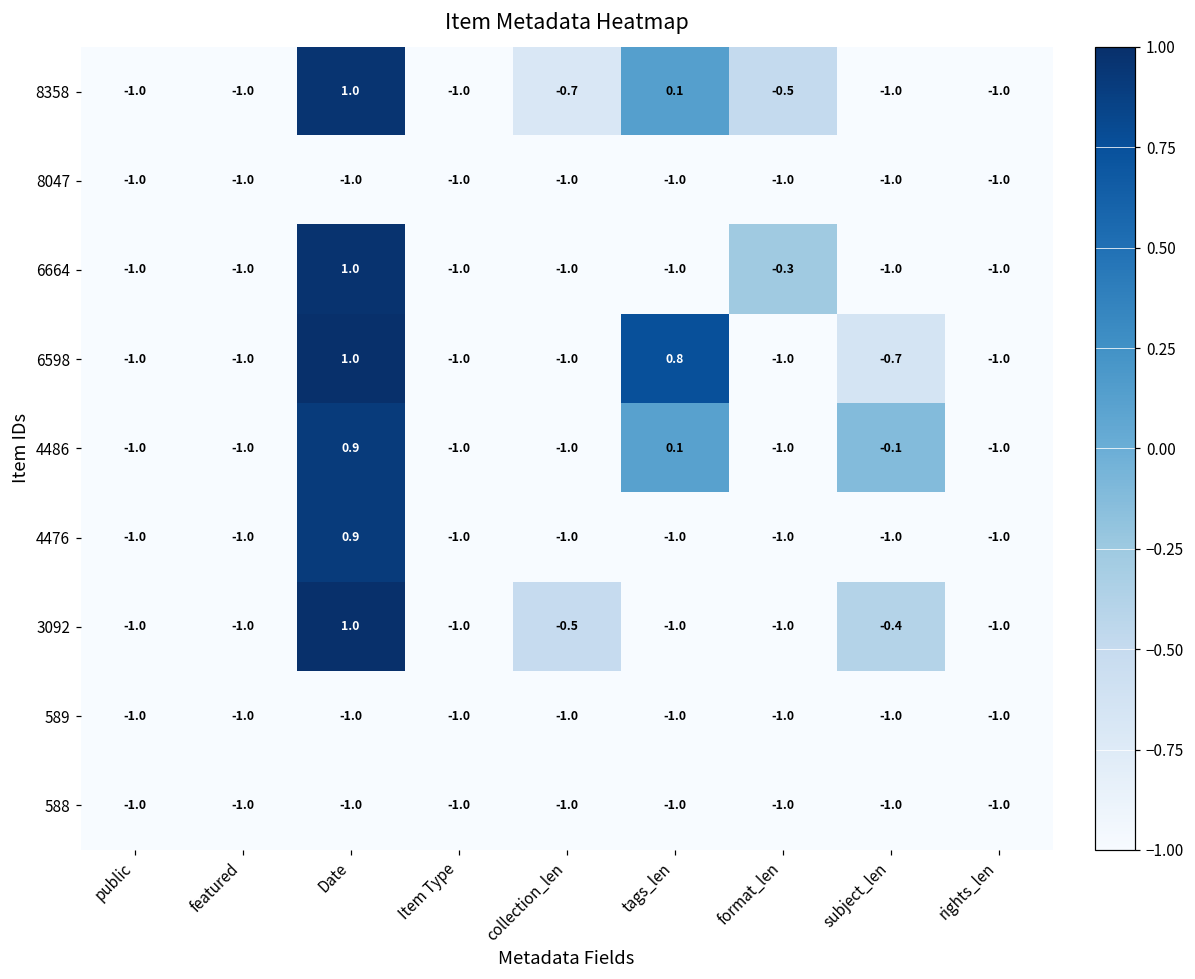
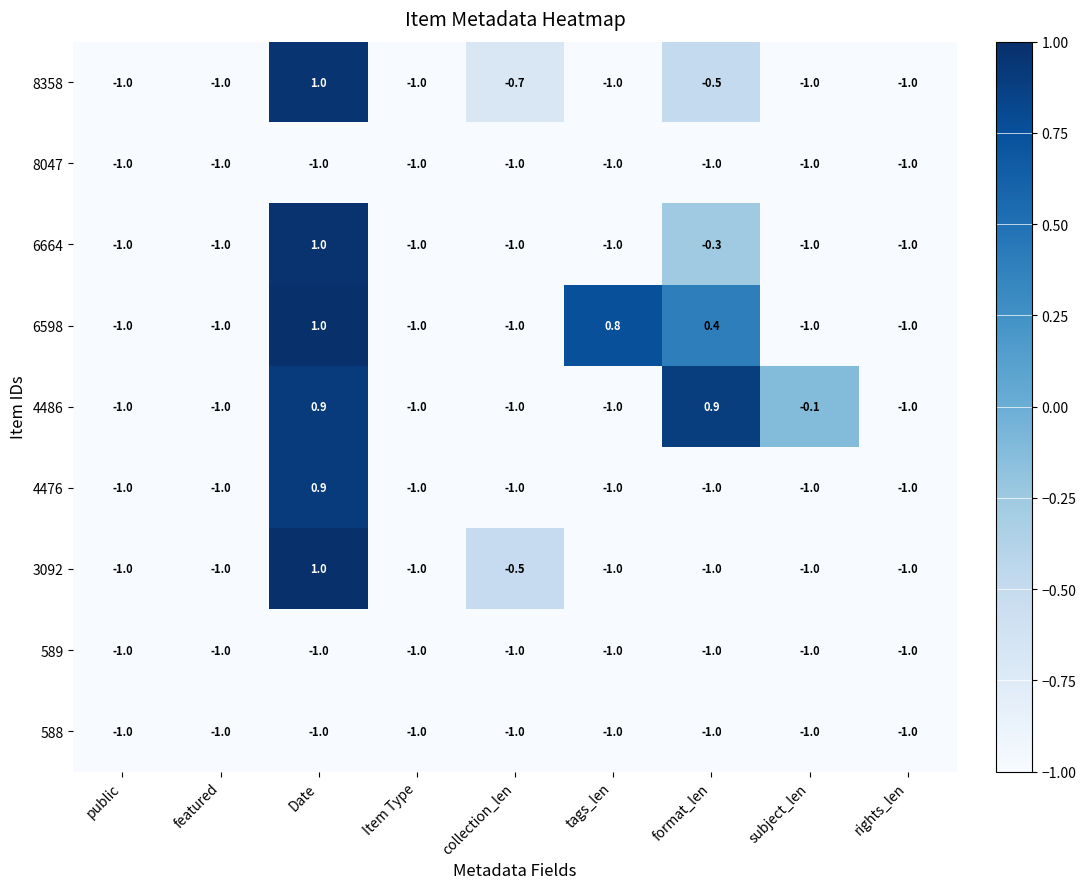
8358, tags_len: 0.1 -> -1.0
6598, format_len: -1.0 -> 0.4
6598, subject_len: -0.7 -> -1.0
4486, tags_len: 0.1 -> -1.0
4486, format_len: -1.0 -> 0.9
3092, subject_len: -0.4 -> -1.0
